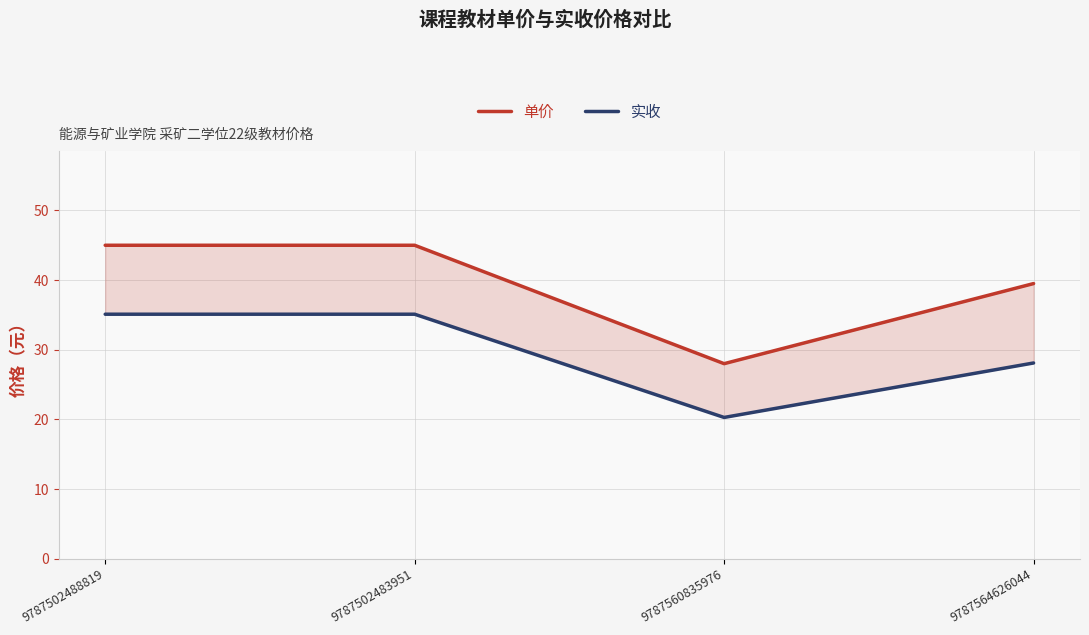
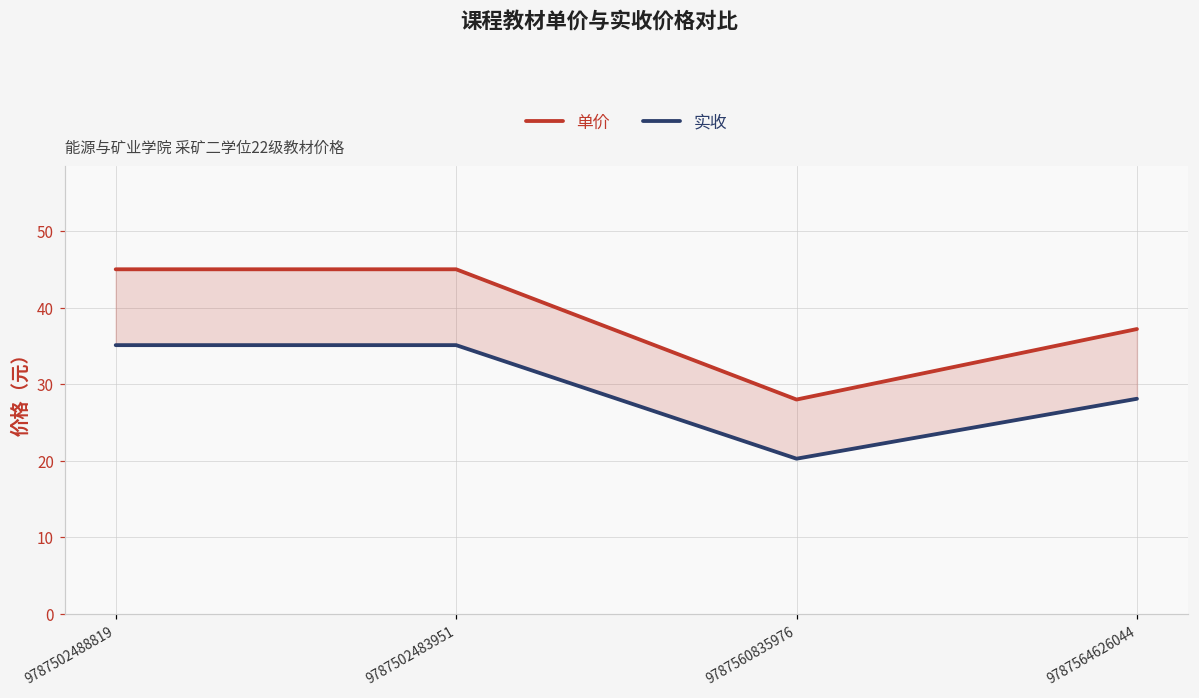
单价, 9787564626044: 40 -> 37
